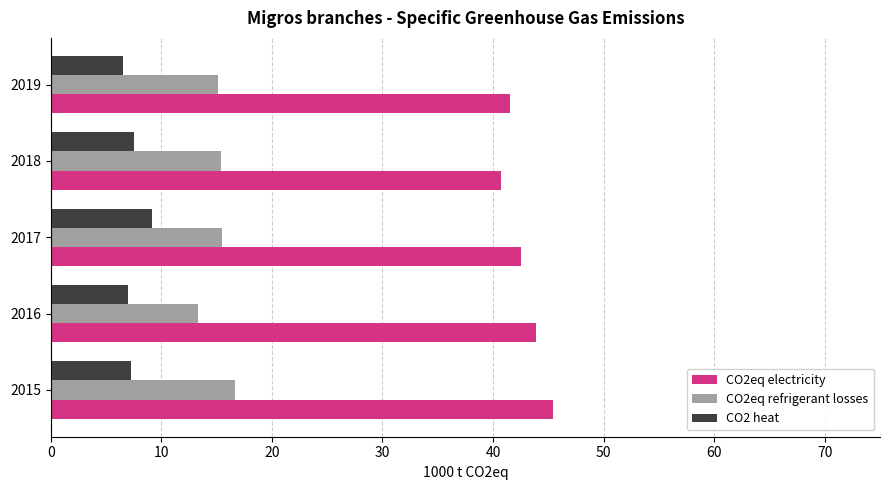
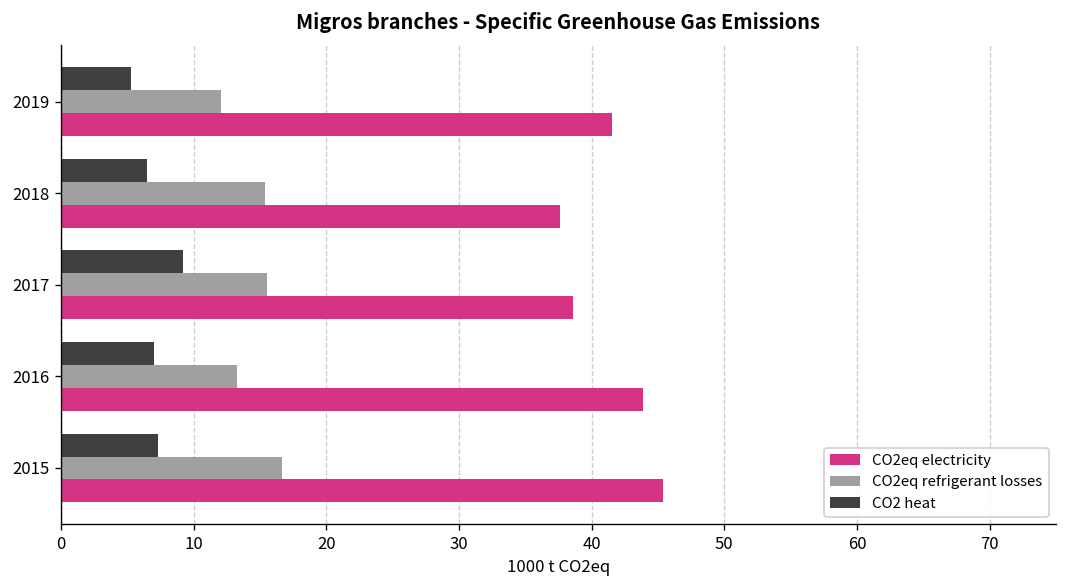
CO2 heat, 2019: 6.5 -> 5.3
CO2eq refrigerant losses, 2019: 15.1 -> 12.1
CO2 heat, 2018: 7.5 -> 6.5
CO2eq electricity, 2018: 40.7 -> 37.6
CO2eq electricity, 2017: 42.5 -> 38.6
